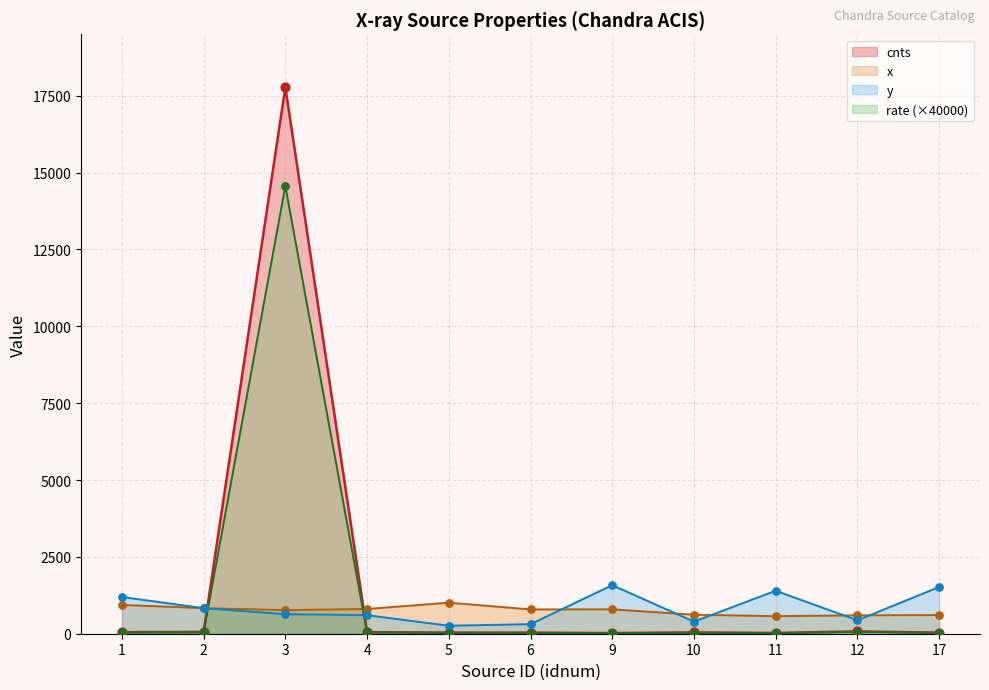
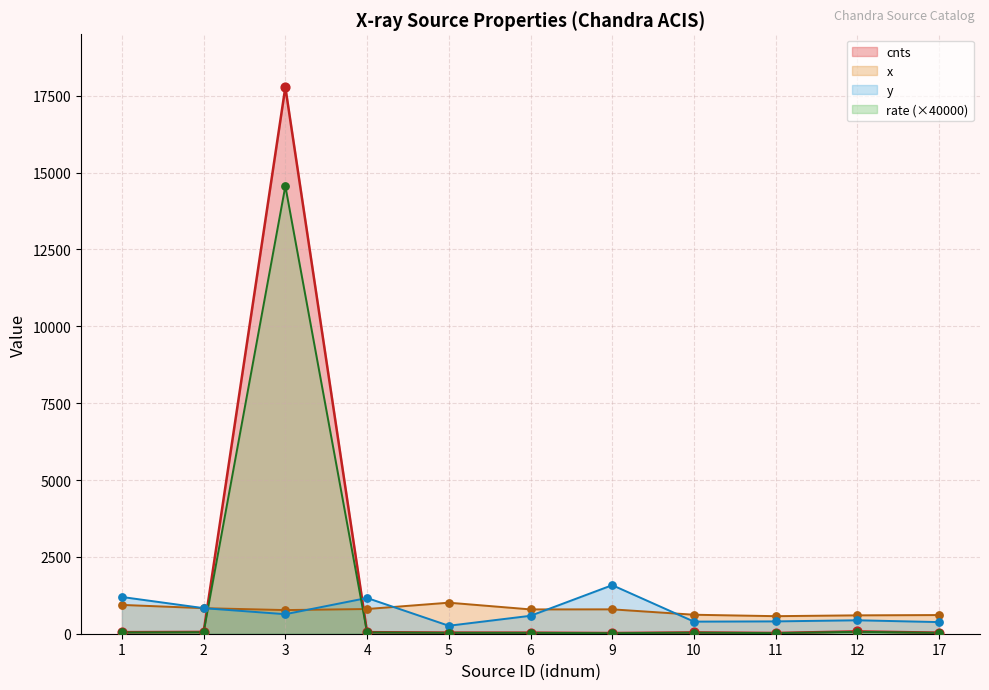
y, 4: 600 -> 1200
y, 6: 300 -> 600
y, 11: 1400 -> 400
y, 17: 1500 -> 400
